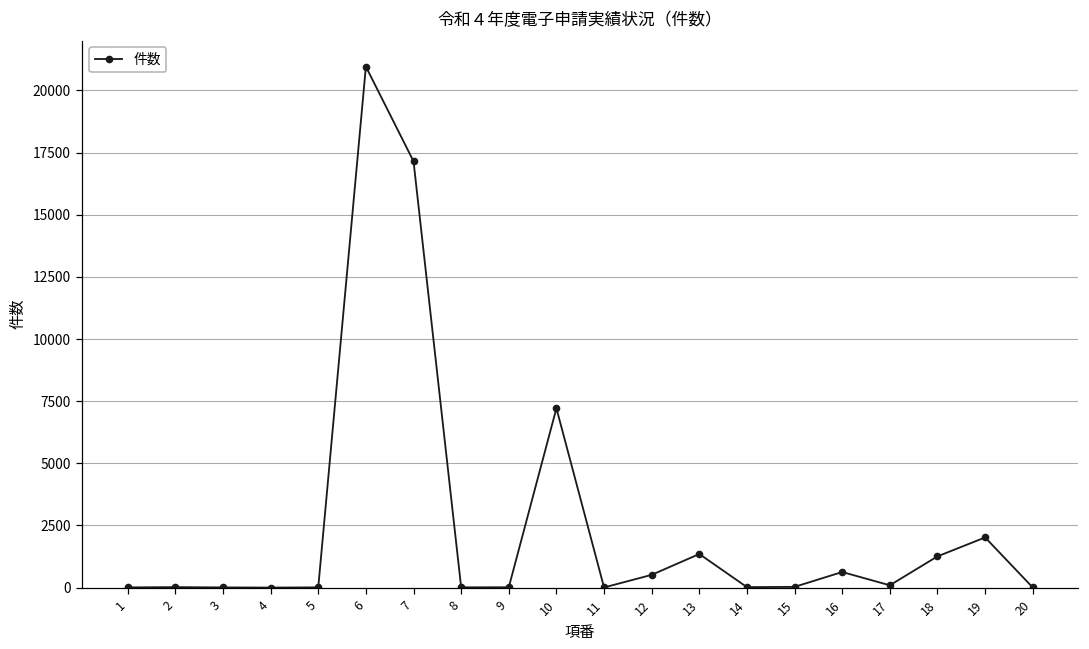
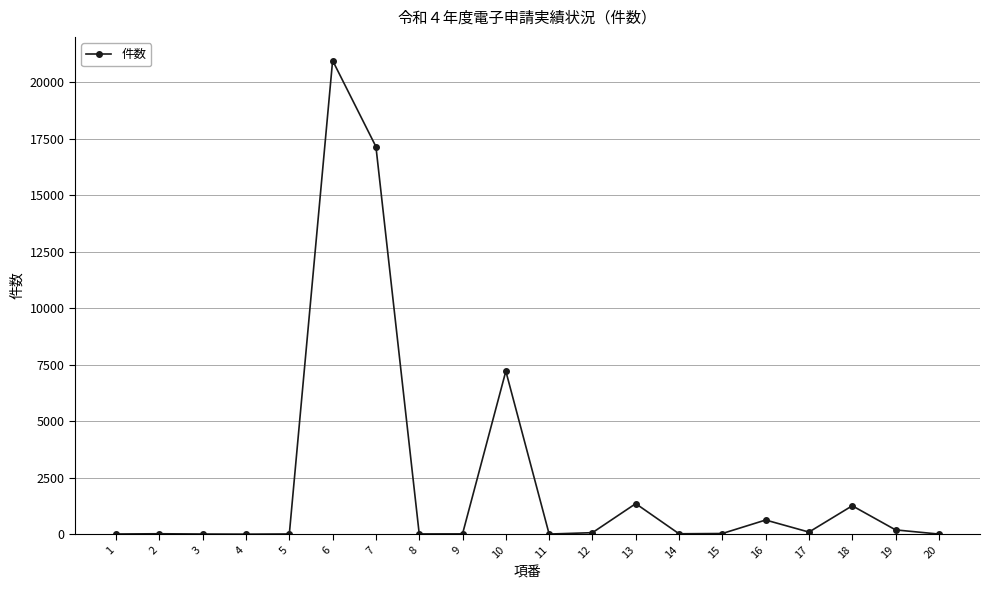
12: 500 -> 100
19: 2000 -> 200
